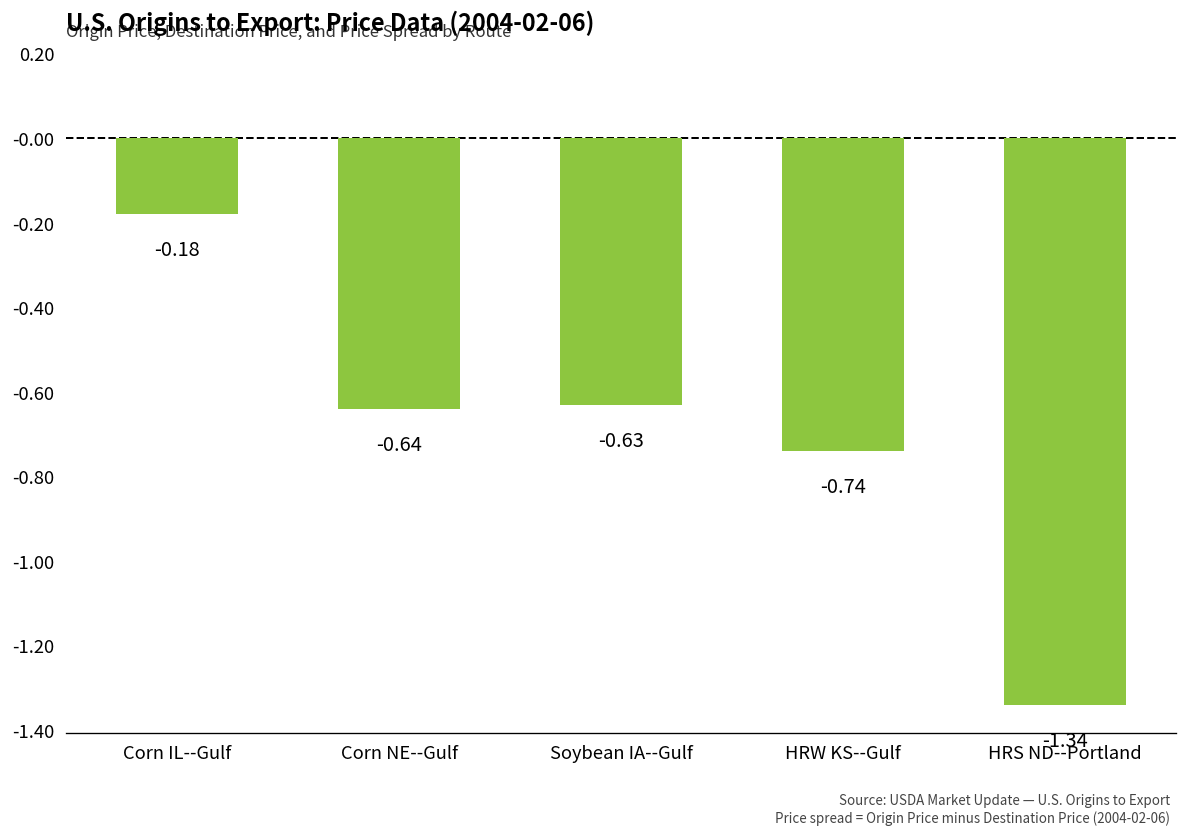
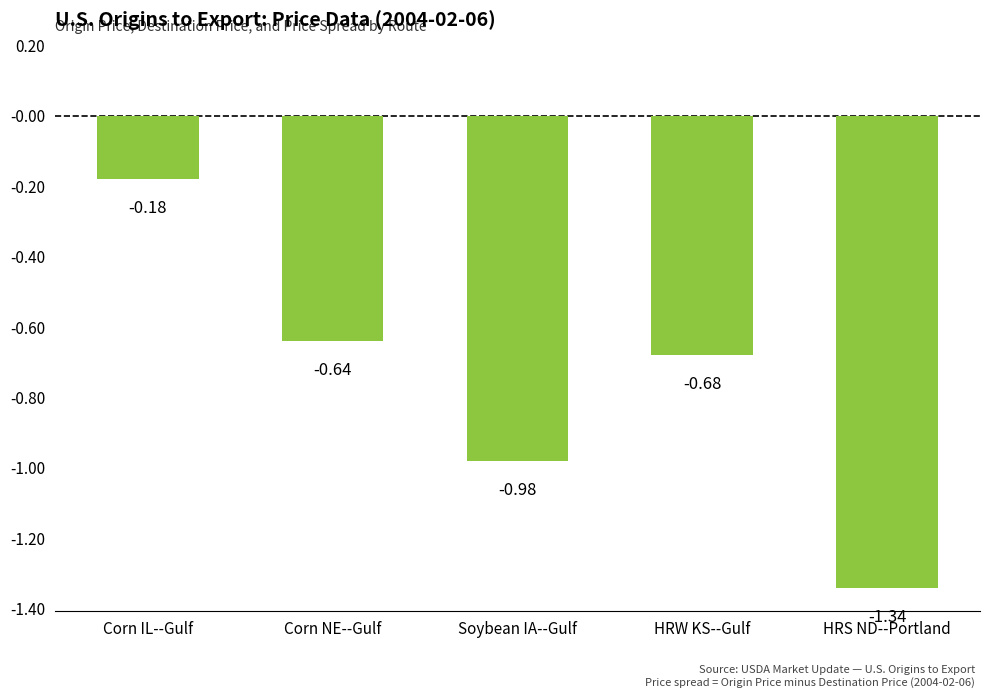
Soybean IA--Gulf: -0.63 -> -0.98
HRW KS--Gulf: -0.74 -> -0.68
